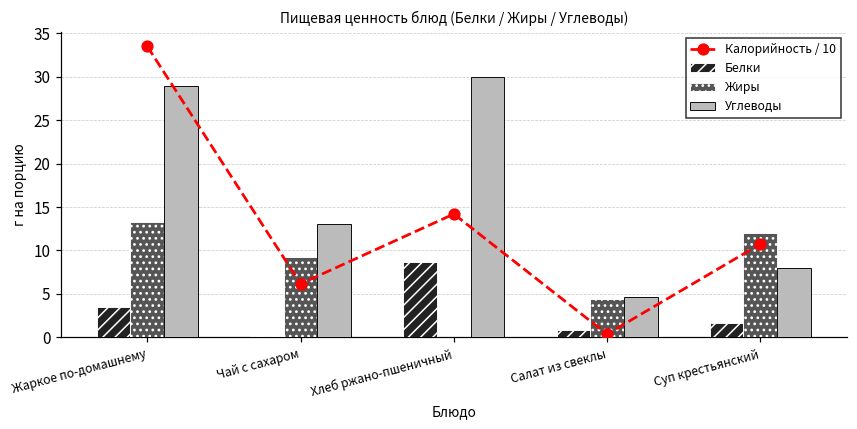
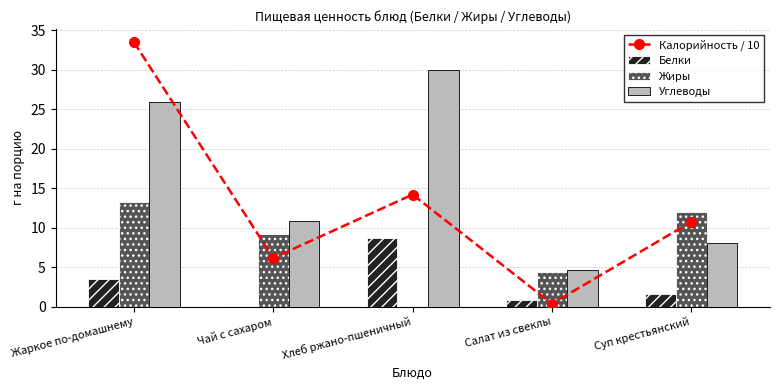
Углеводы, Жаркое по-домашнему: 29 -> 26
Углеводы, Чай с сахаром: 13 -> 11
